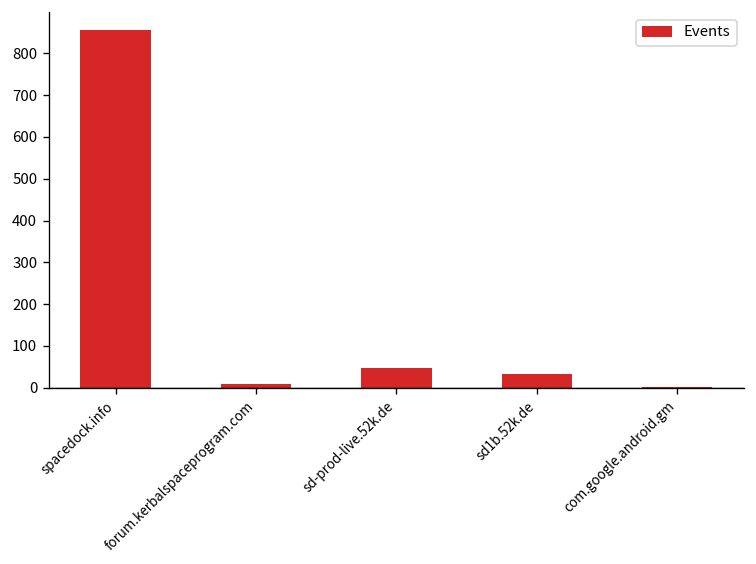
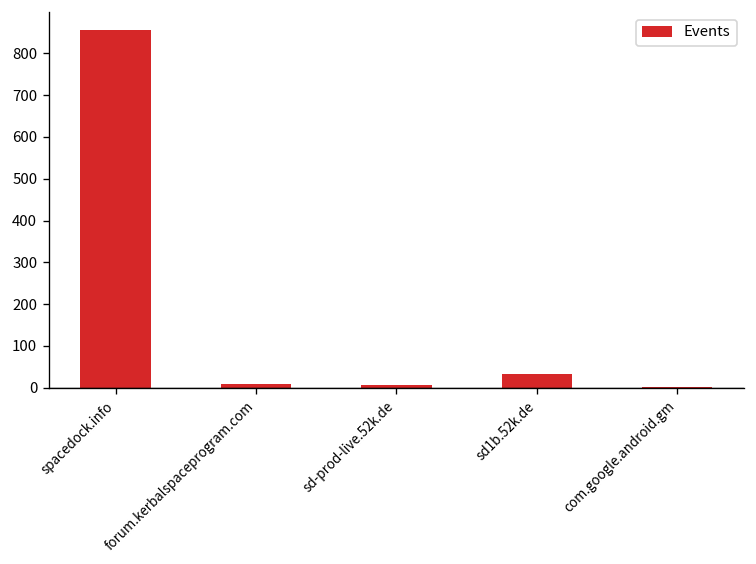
sd-prod-live.52k.de: 50 -> 10
